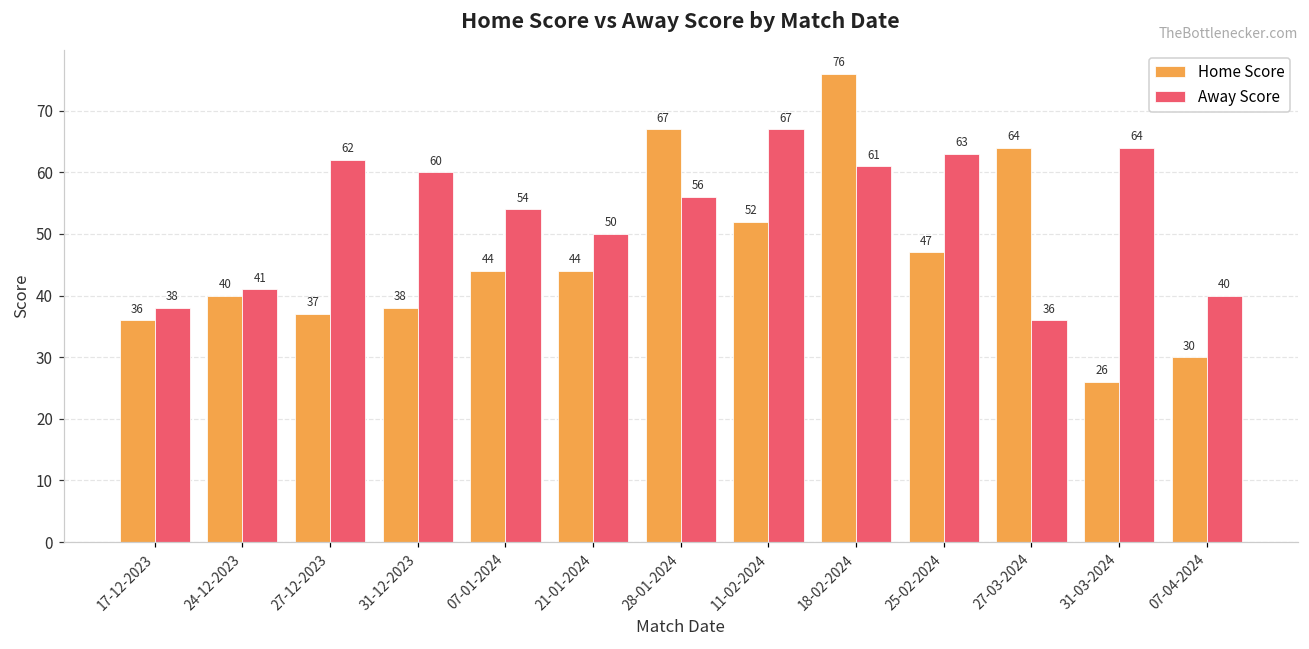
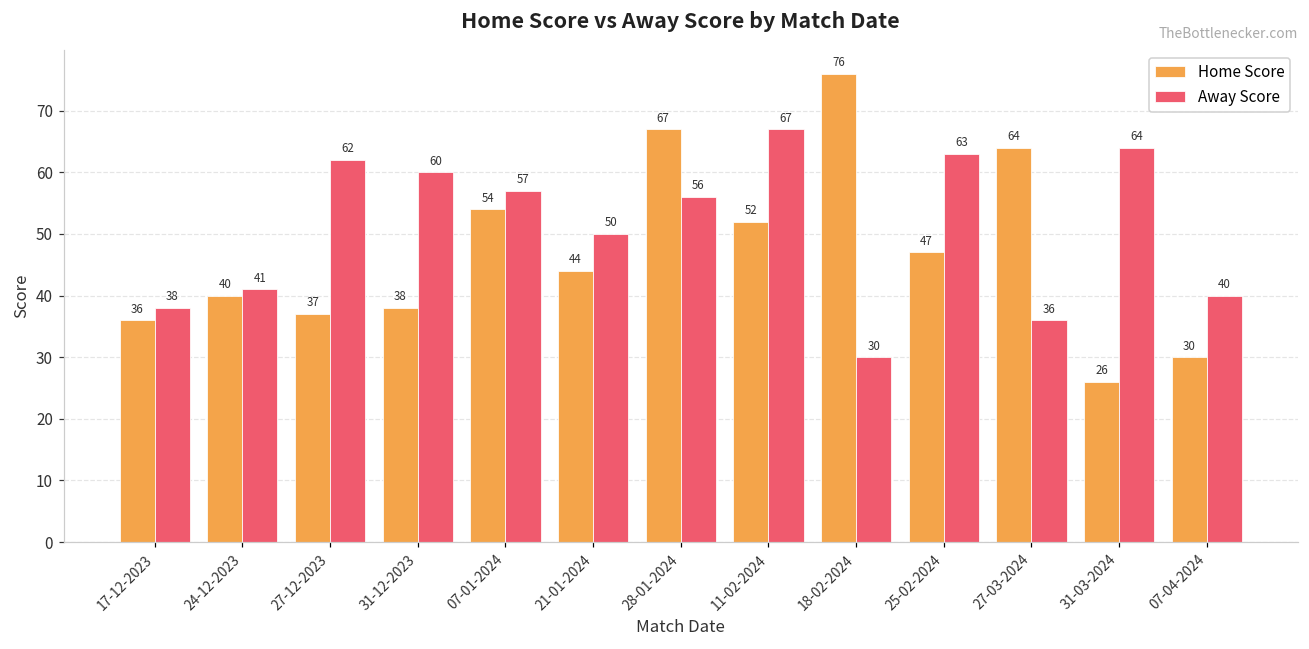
Home Score, 07-01-2024: 44 -> 54
Away Score, 07-01-2024: 54 -> 57
Away Score, 18-02-2024: 61 -> 30
